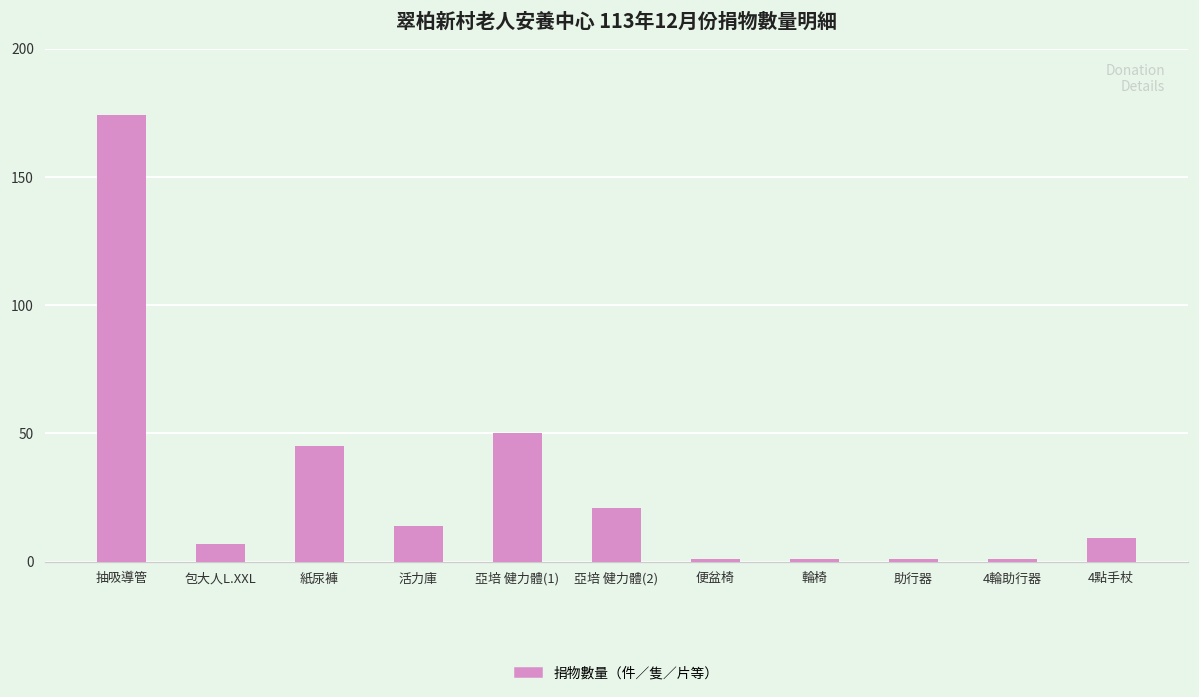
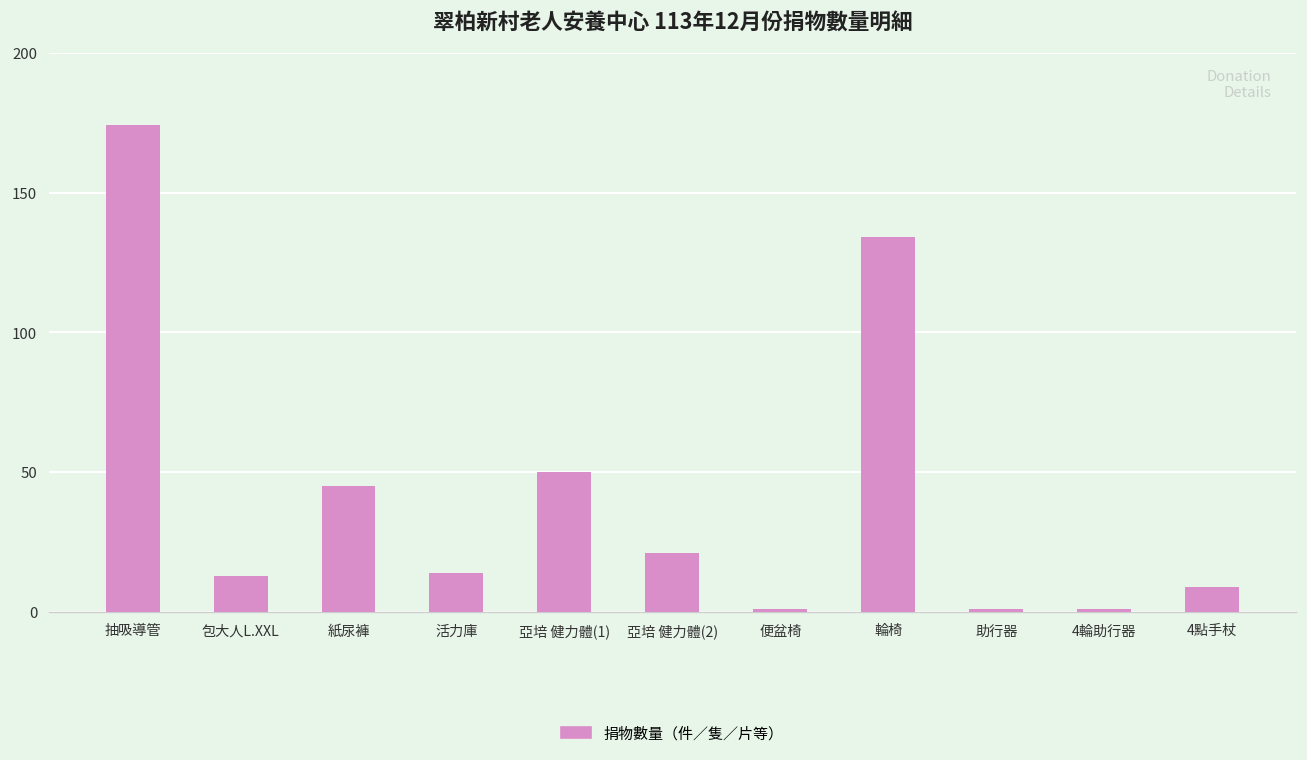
包大人L.XXL: 7 -> 13
輪椅: 1 -> 134
